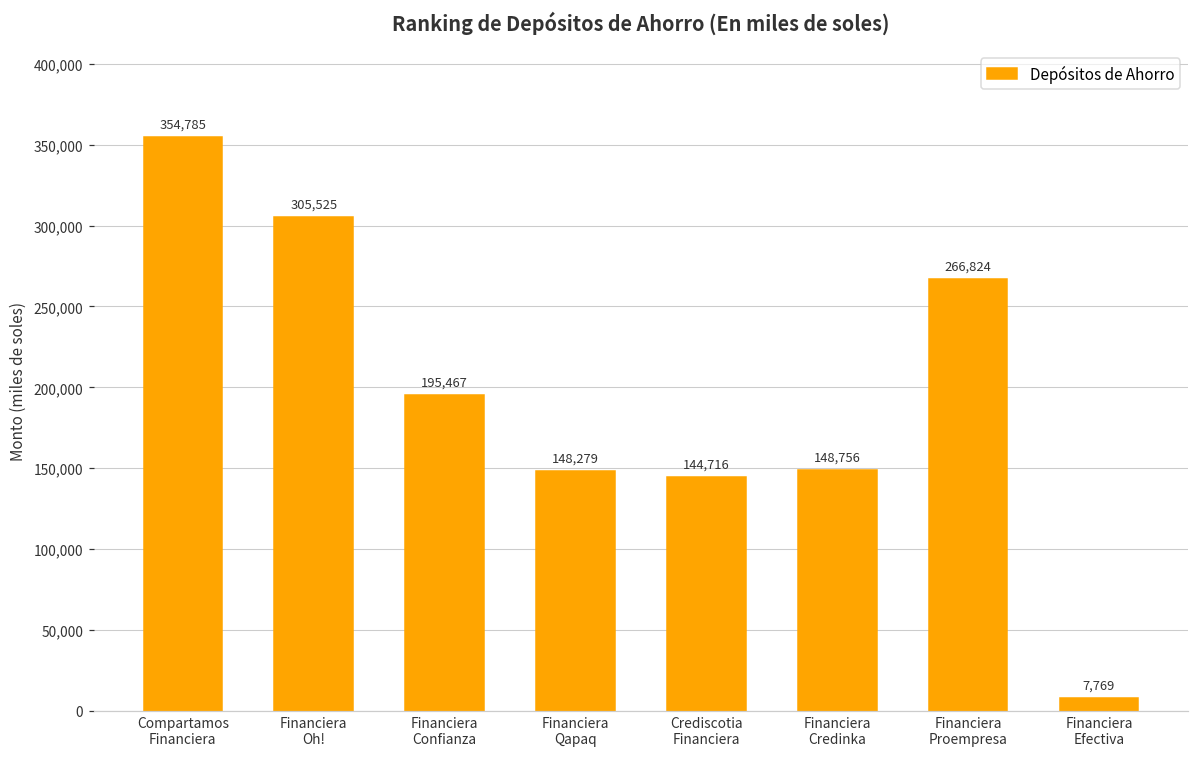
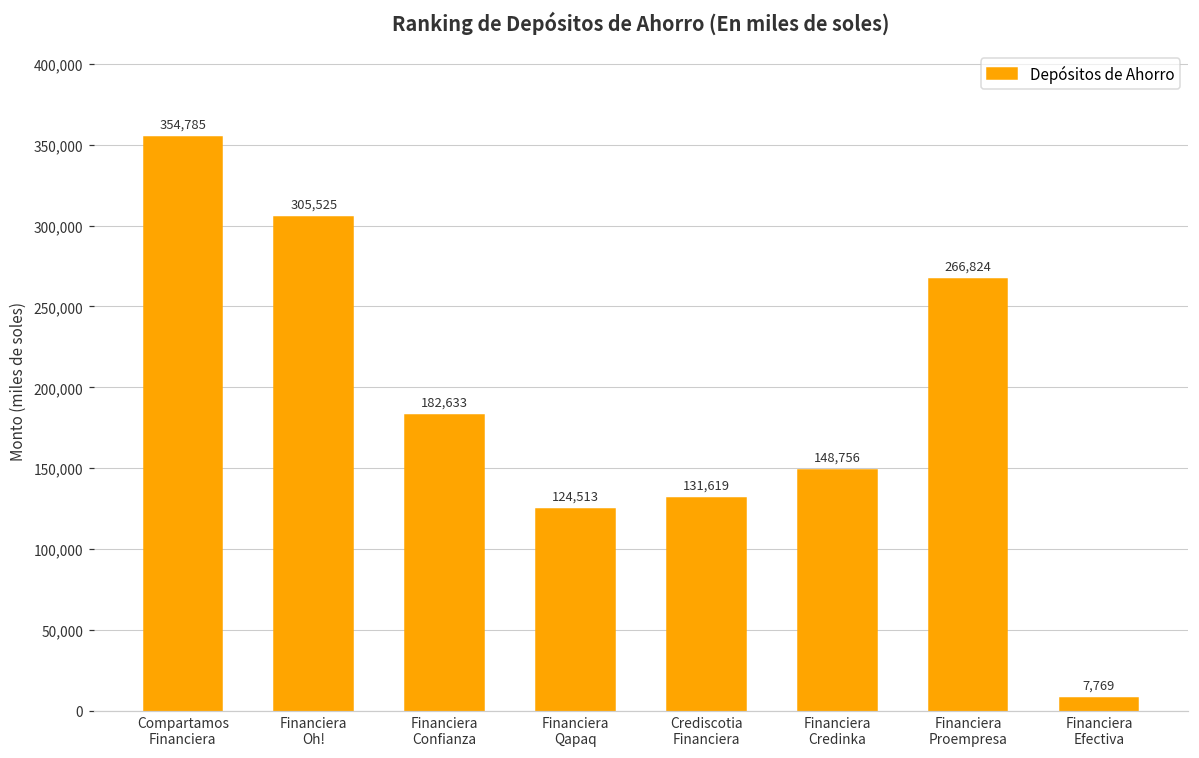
Financiera Confianza: 195,467 -> 182,633
Financiera Qapaq: 148,279 -> 124,513
Crediscotia Financiera: 144,716 -> 131,619
